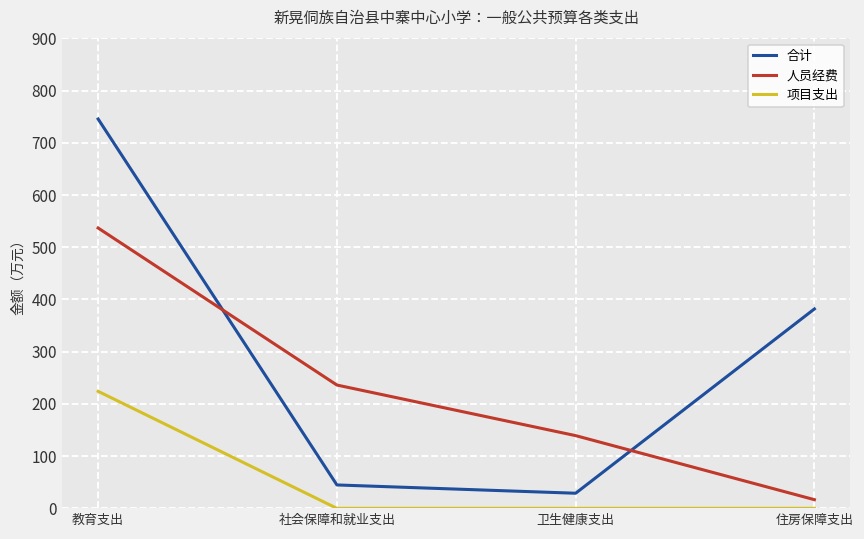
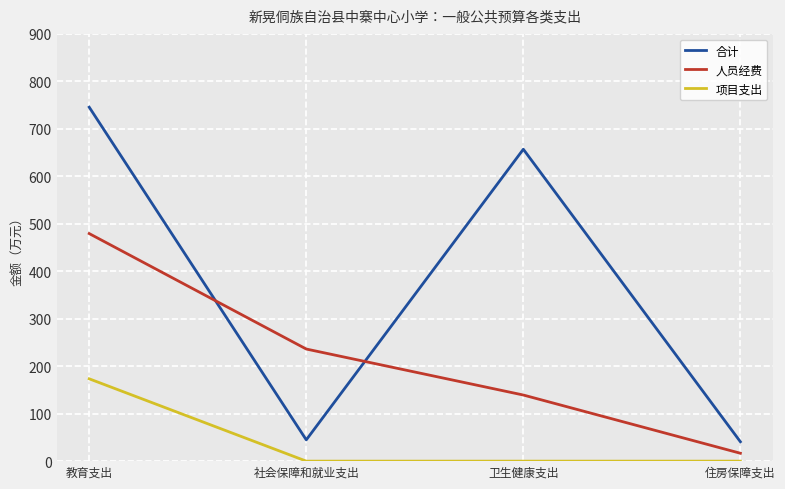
人员经费, 教育支出: 540 -> 480
项目支出, 教育支出: 220 -> 170
合计, 卫生健康支出: 30 -> 660
合计, 住房保障支出: 380 -> 40
